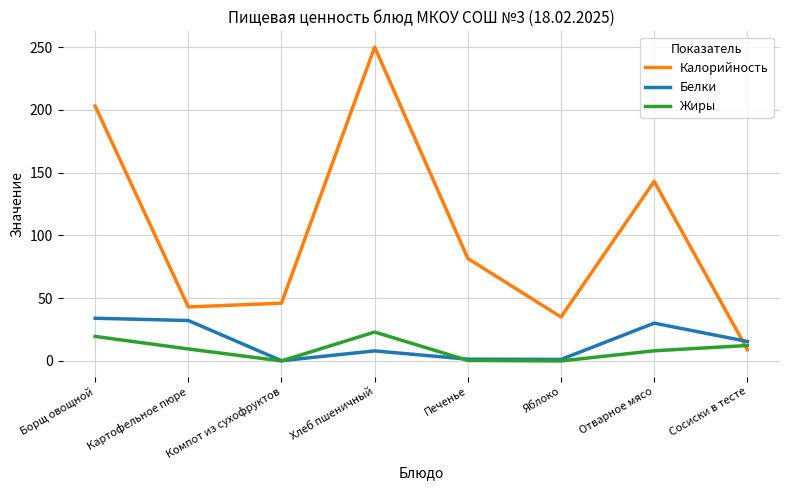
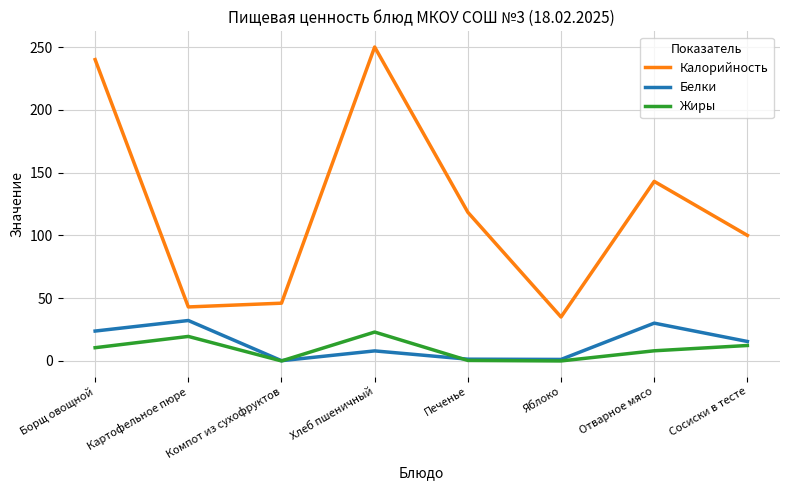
Калорийность, Борщ овощной: 203 -> 240
Белки, Борщ овощной: 34 -> 24
Жиры, Борщ овощной: 20 -> 11
Жиры, Картофельное пюре: 10 -> 20
Калорийность, Печенье: 82 -> 118
Калорийность, Сосиски в тесте: 9 -> 100
